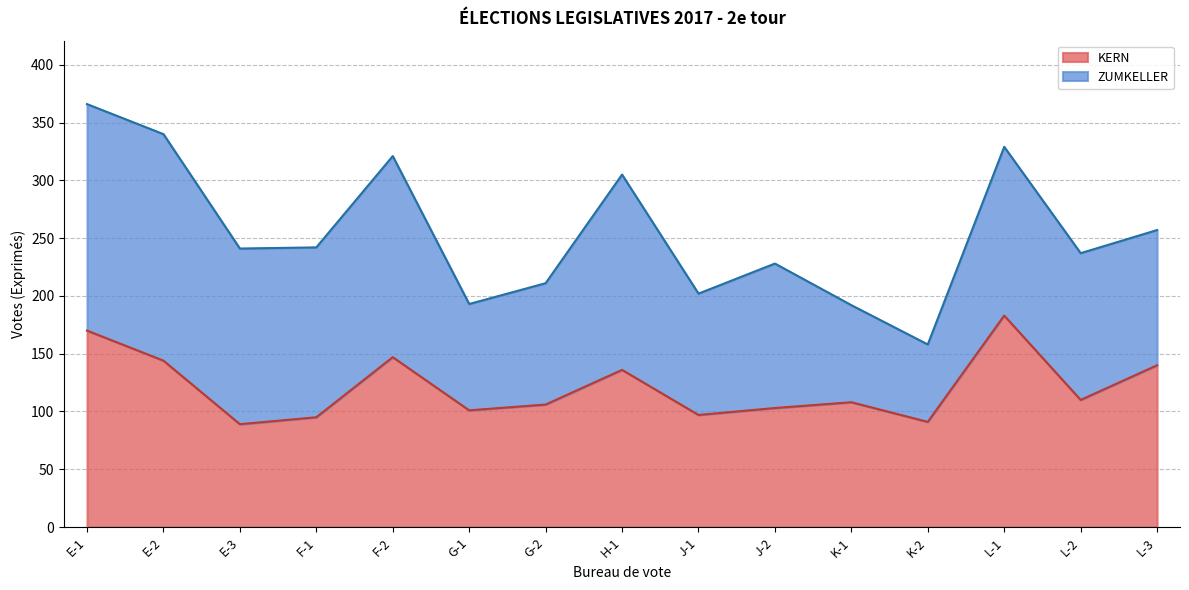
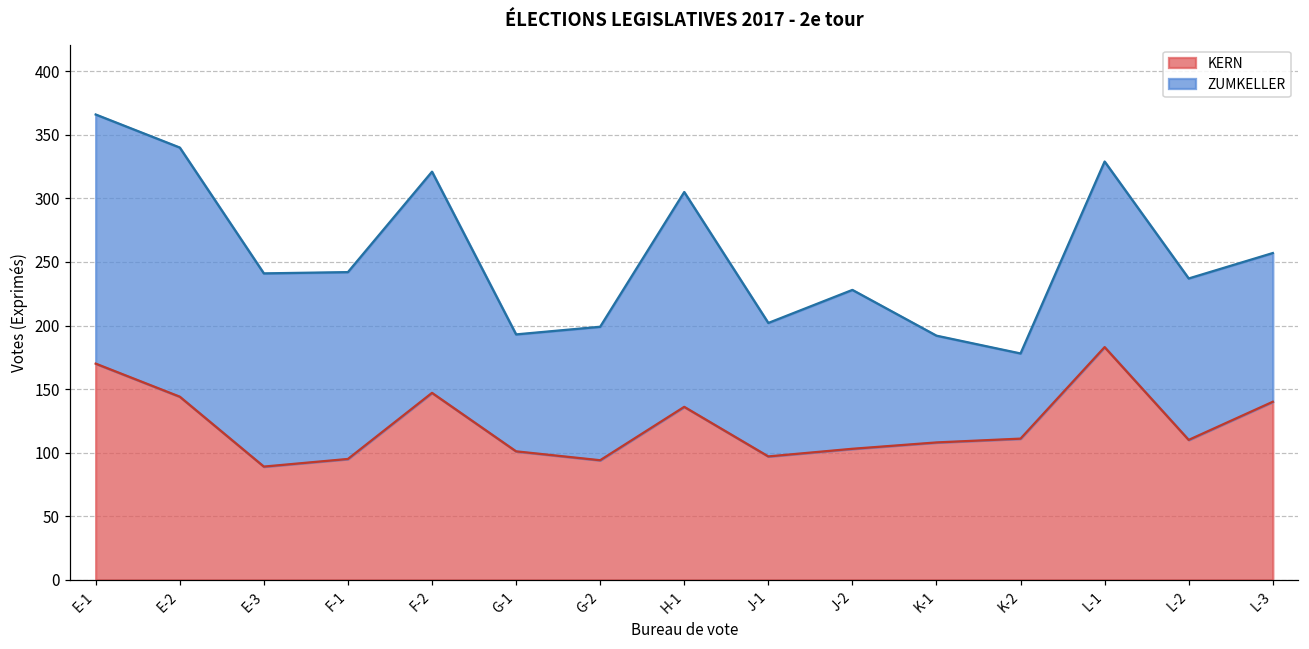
KERN, G-2: 106 -> 94
KERN, K-2: 91 -> 111
